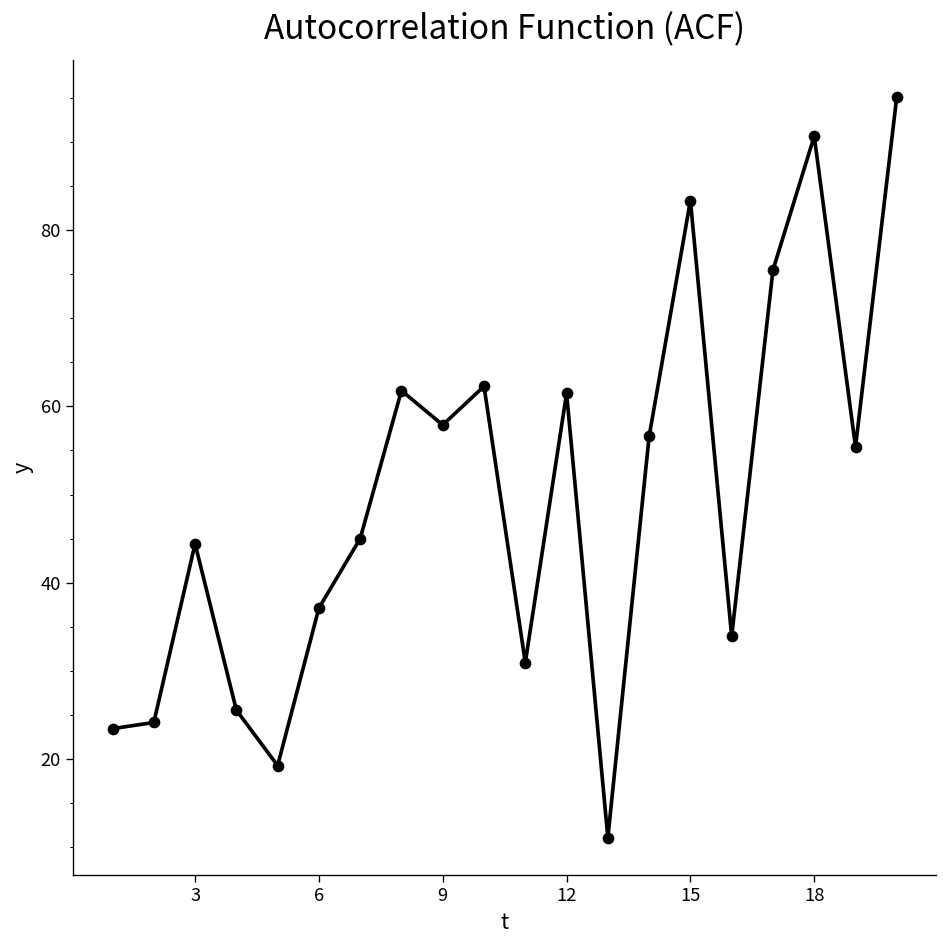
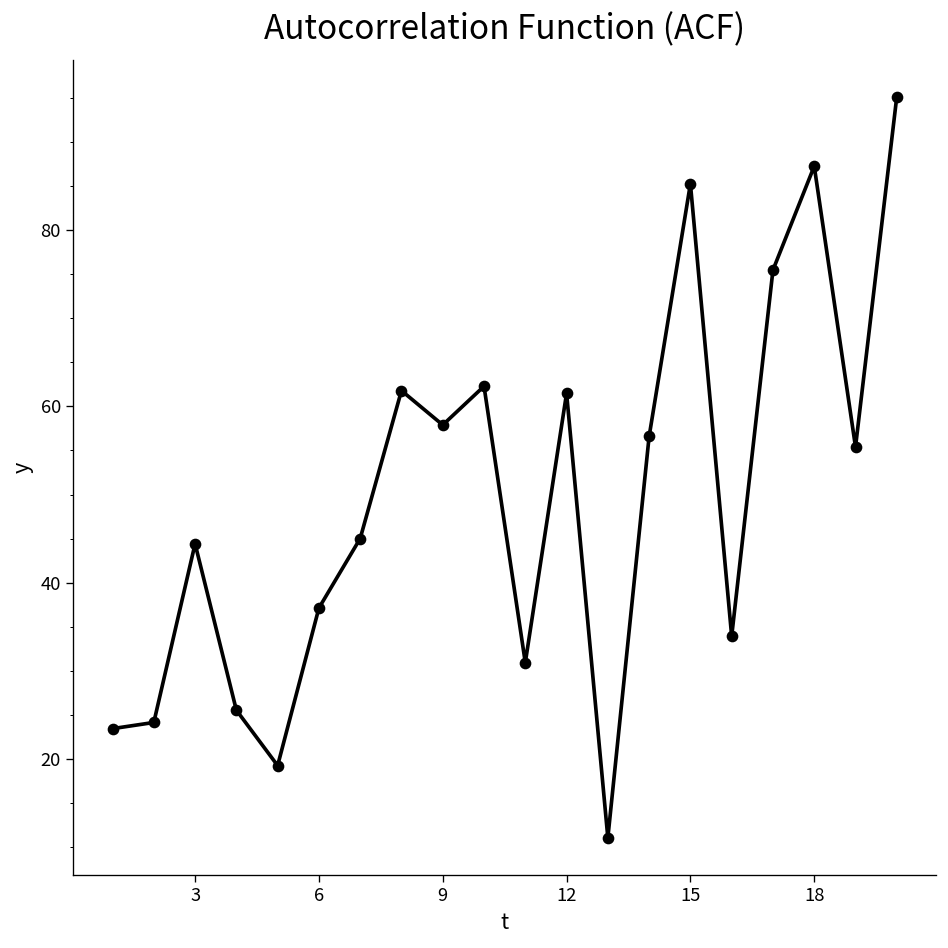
15: 83 -> 85
18: 91 -> 87
